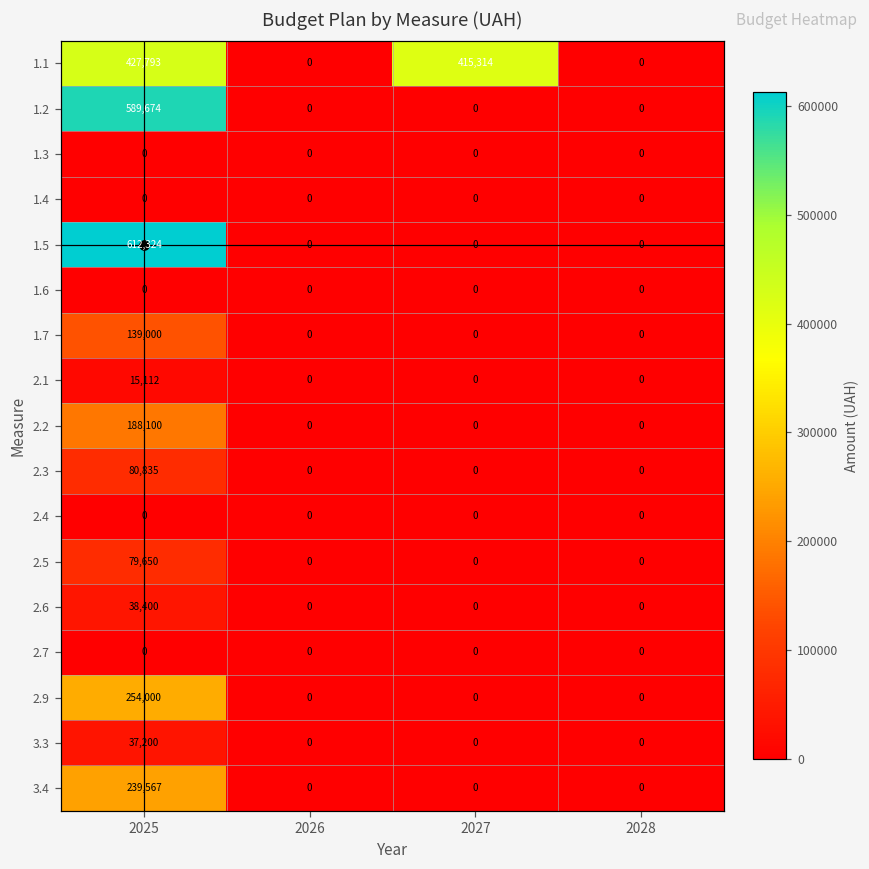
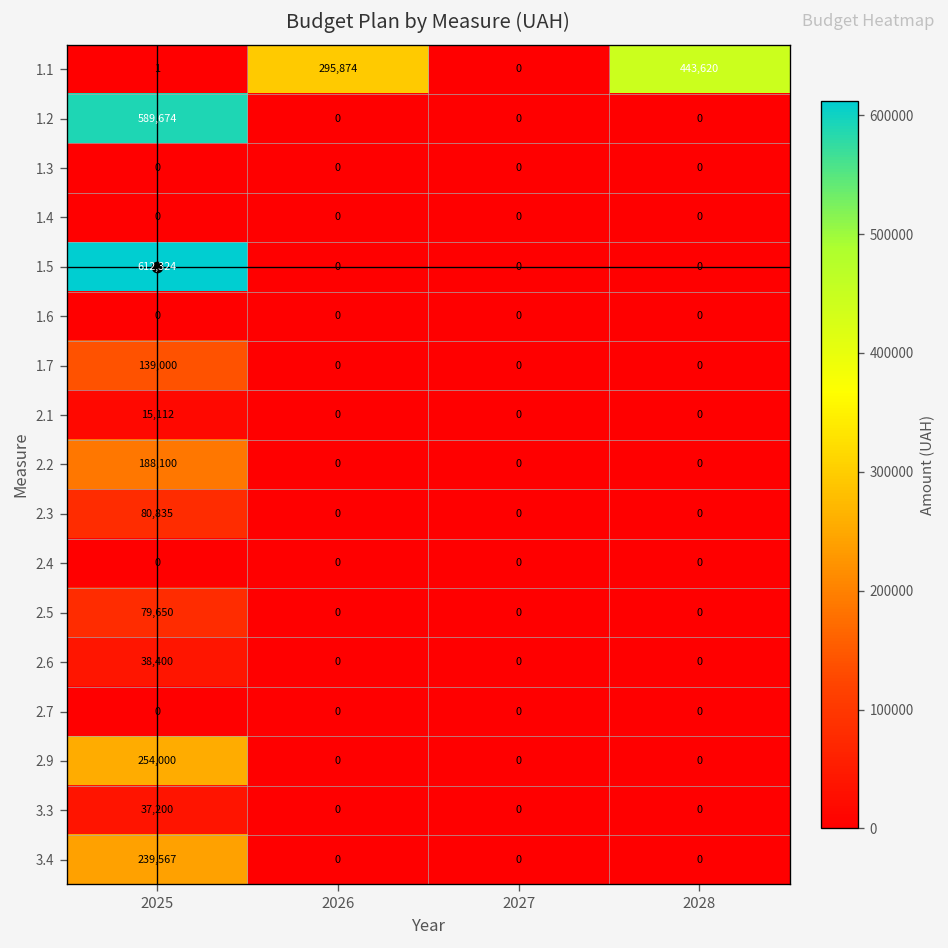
1.1, 2025: 427,793 -> 1
1.1, 2026: 0 -> 295,874
1.1, 2027: 415,314 -> 0
1.1, 2028: 0 -> 443,620
